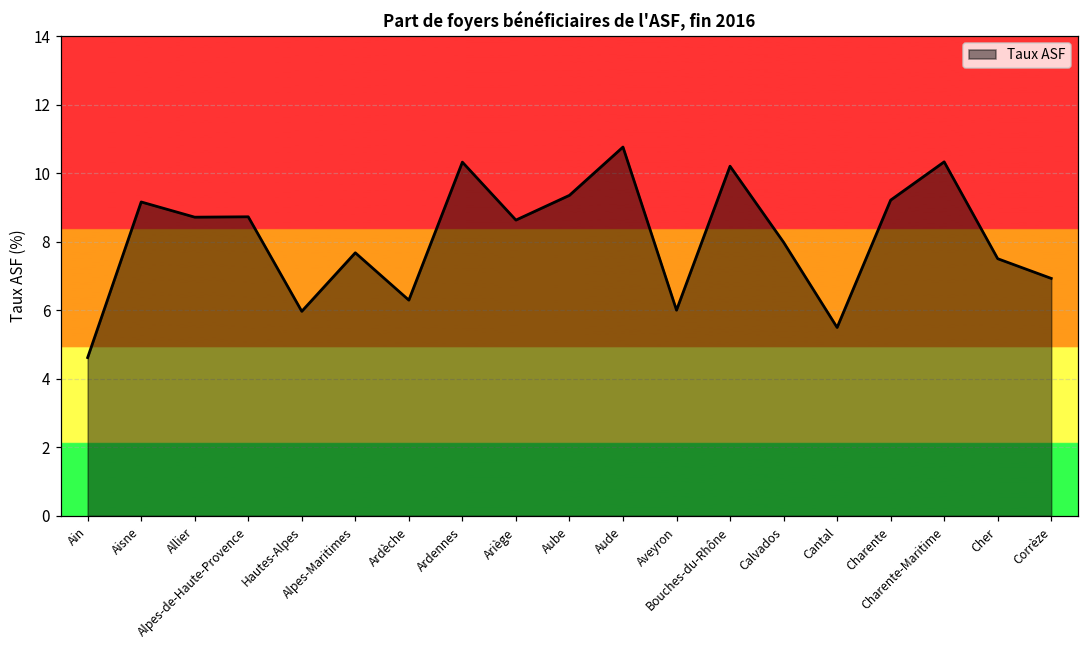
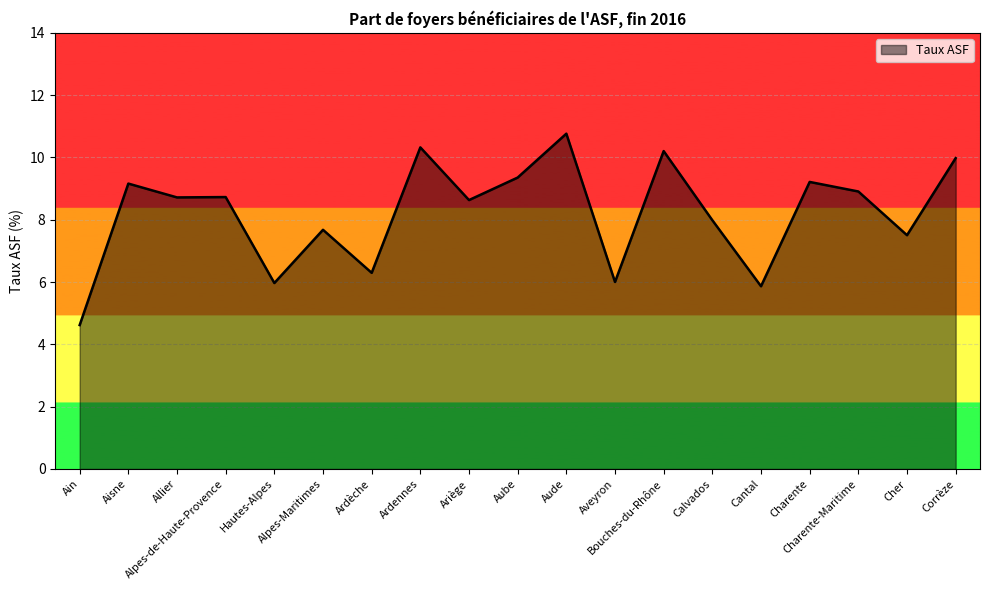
Cantal: 5.5 -> 5.9
Charente-Maritime: 10.3 -> 8.9
Corrèze: 6.9 -> 10.0
